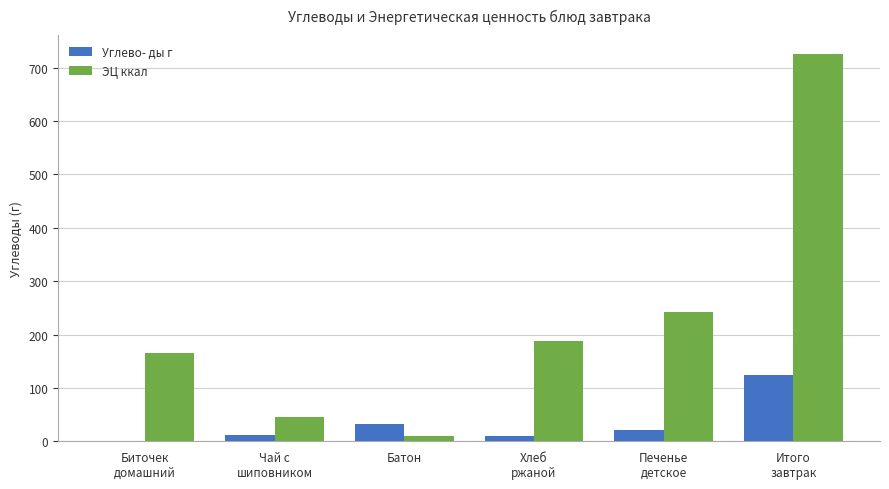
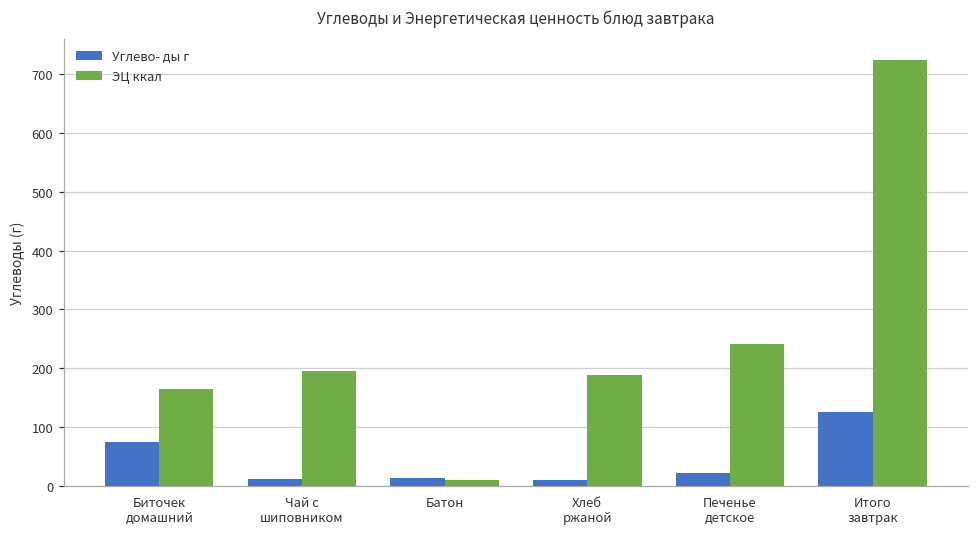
Углево- ды г, Биточек домашний: 0 -> 70
ЭЦ ккал, Чай с шиповником: 40 -> 200
Углево- ды г, Батон: 30 -> 10
